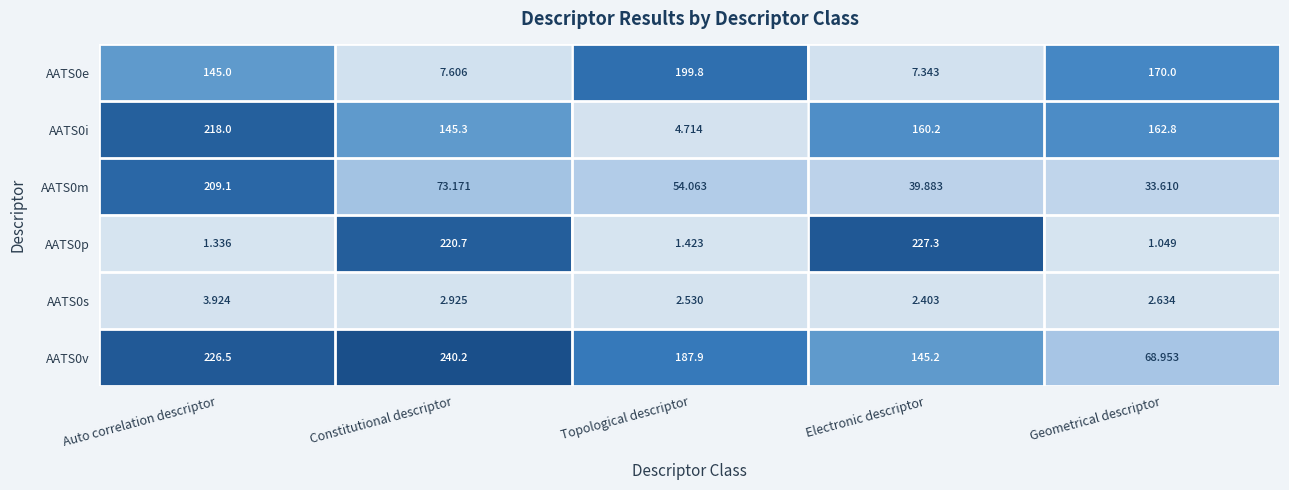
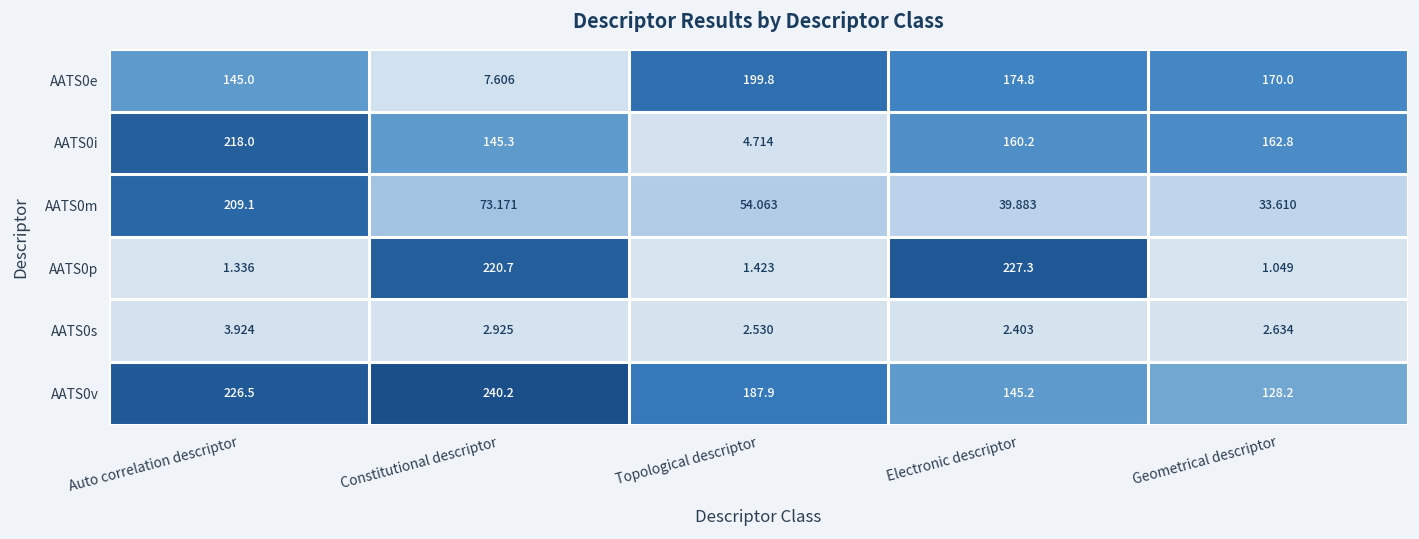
AATS0e, Electronic descriptor: 7.343 -> 174.8
AATS0v, Geometrical descriptor: 68.953 -> 128.2
